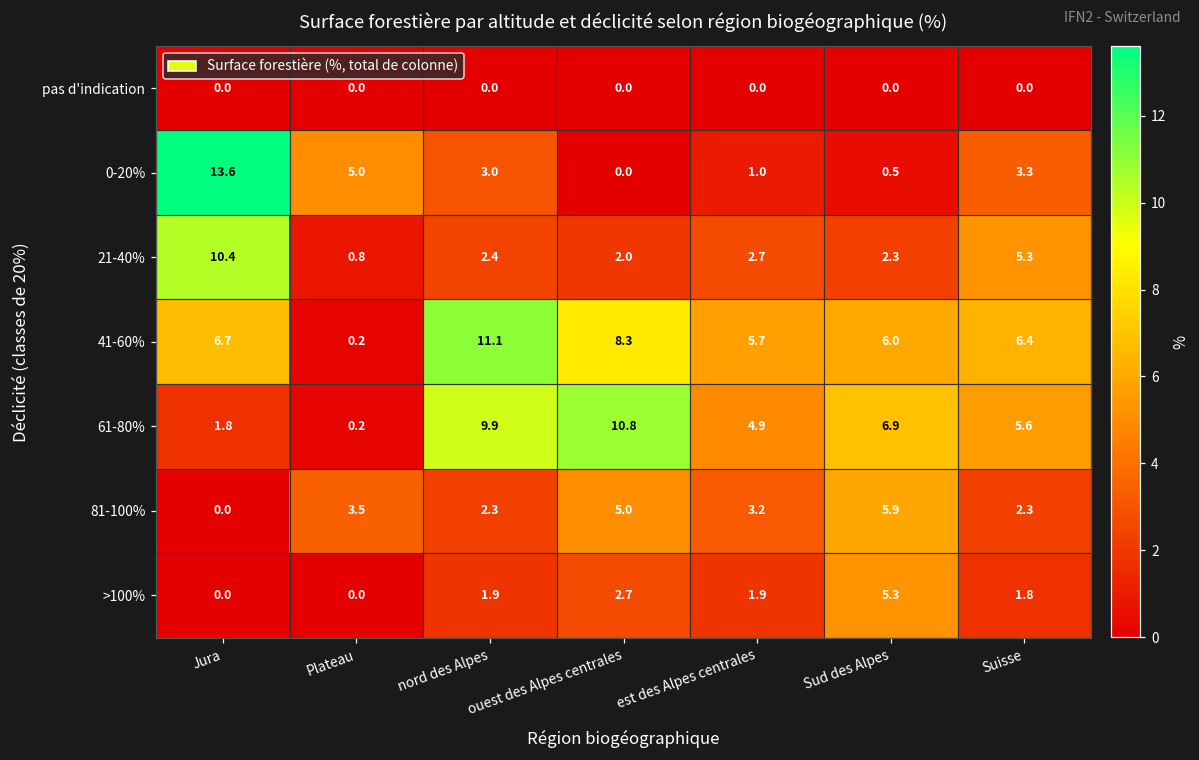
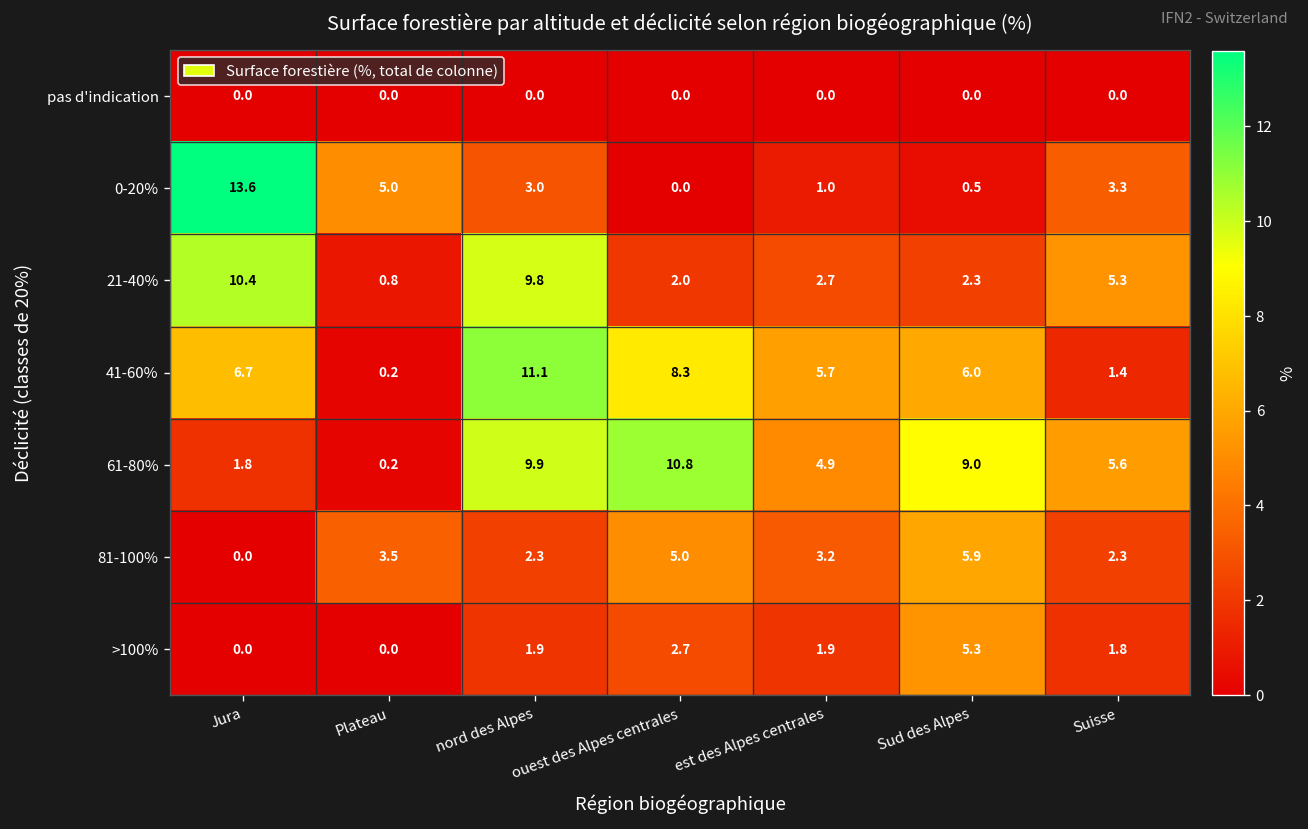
21-40%, nord des Alpes: 2.4 -> 9.8
41-60%, Suisse: 6.4 -> 1.4
61-80%, Sud des Alpes: 6.9 -> 9.0
